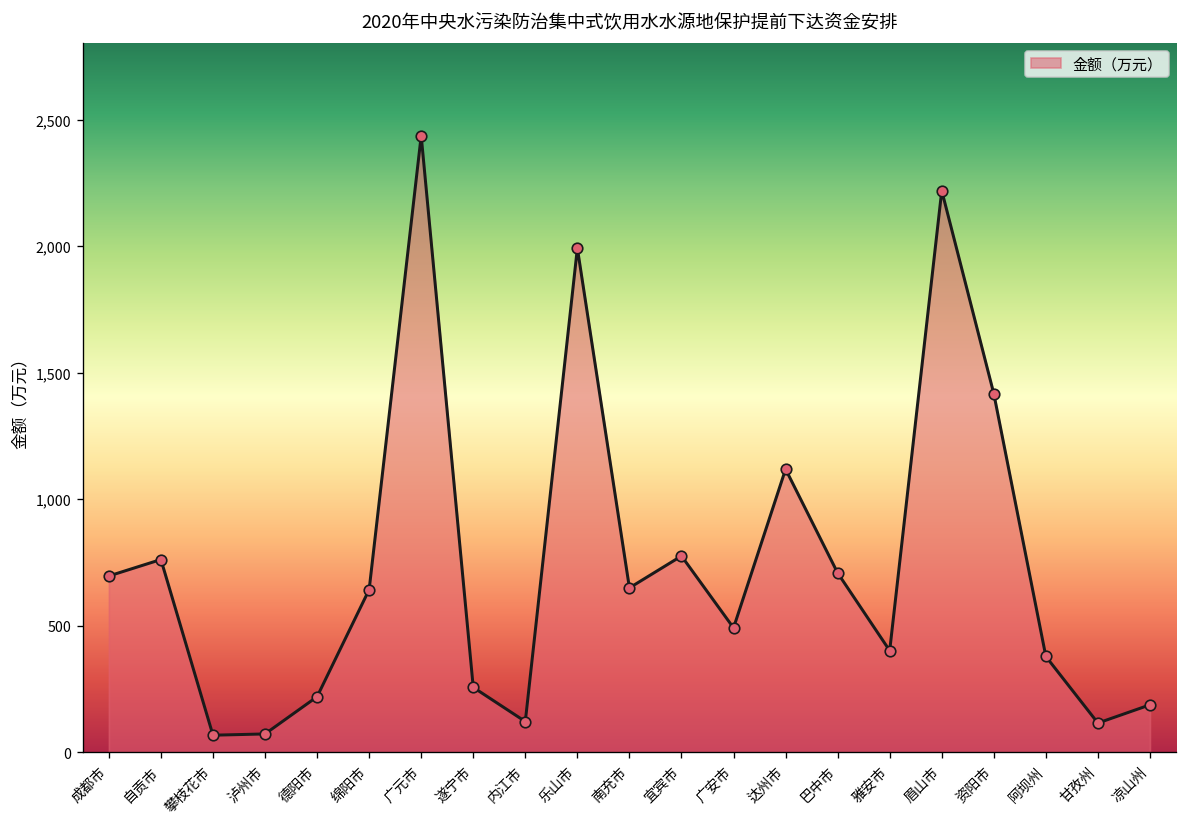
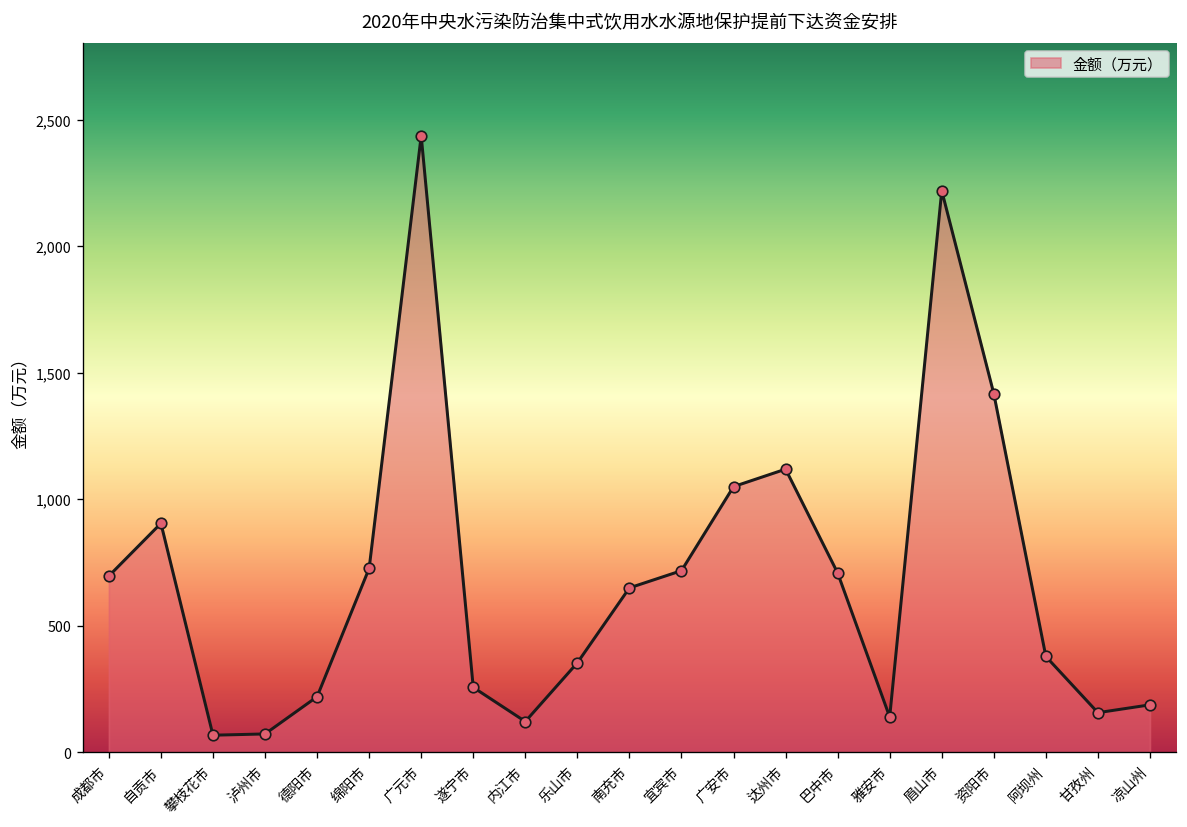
自贡市: 760 -> 910
绵阳市: 640 -> 730
乐山市: 1,990 -> 350
宜宾市: 780 -> 720
广安市: 490 -> 1,050
雅安市: 400 -> 140
甘孜州: 120 -> 160
